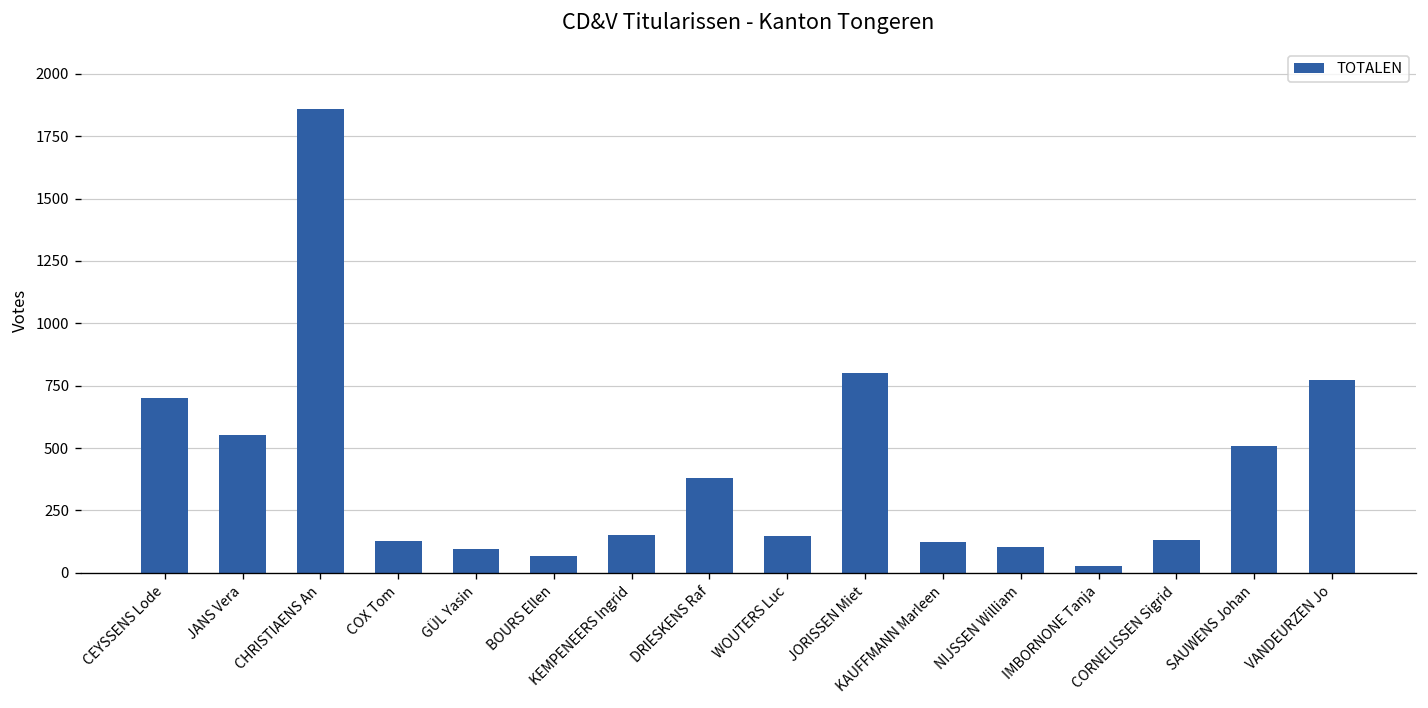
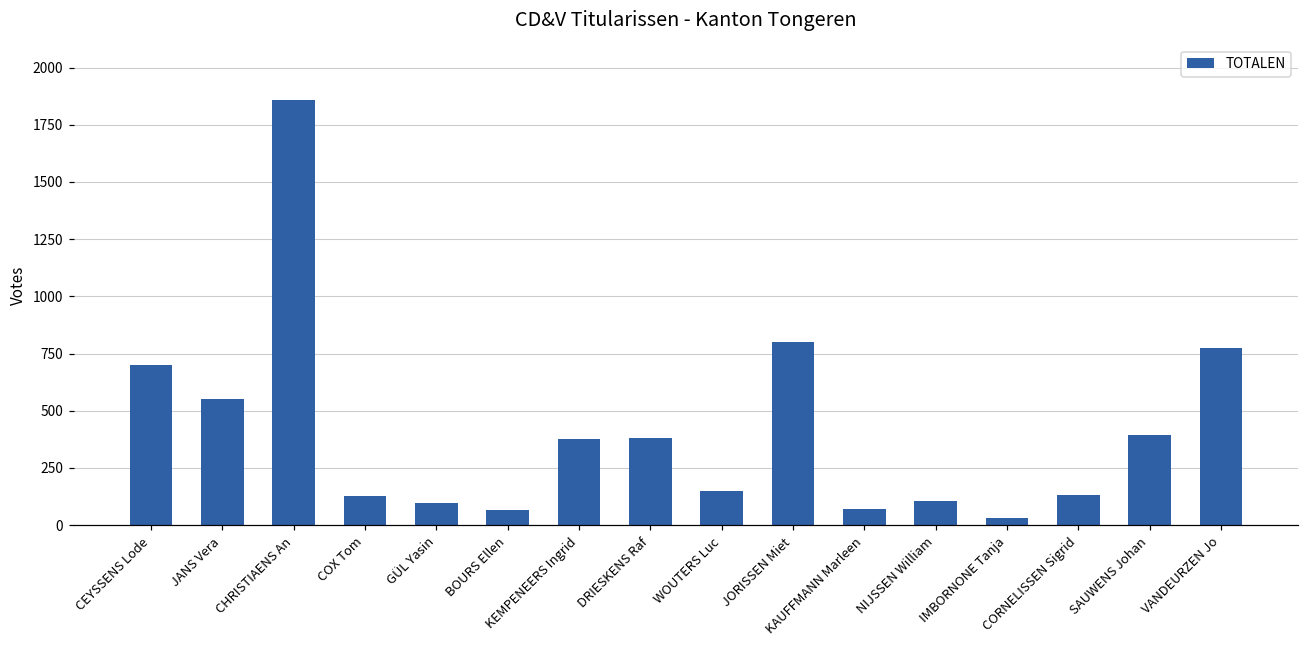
KEMPENEERS Ingrid: 150 -> 380
KAUFFMANN Marleen: 120 -> 70
SAUWENS Johan: 510 -> 390
